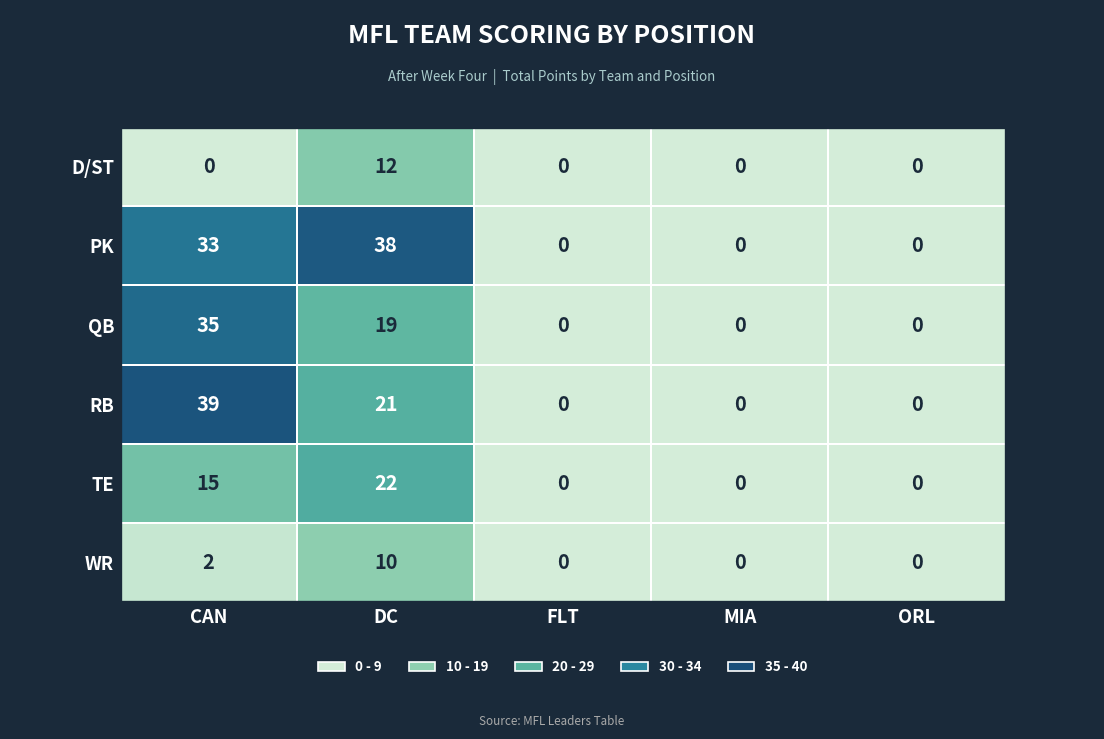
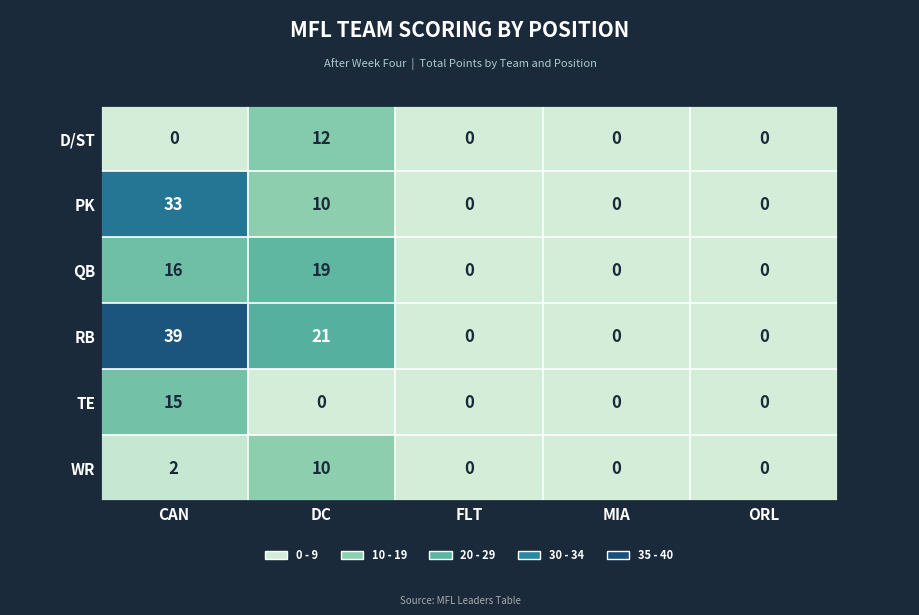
PK, DC: 38 -> 10
QB, CAN: 35 -> 16
TE, DC: 22 -> 0
